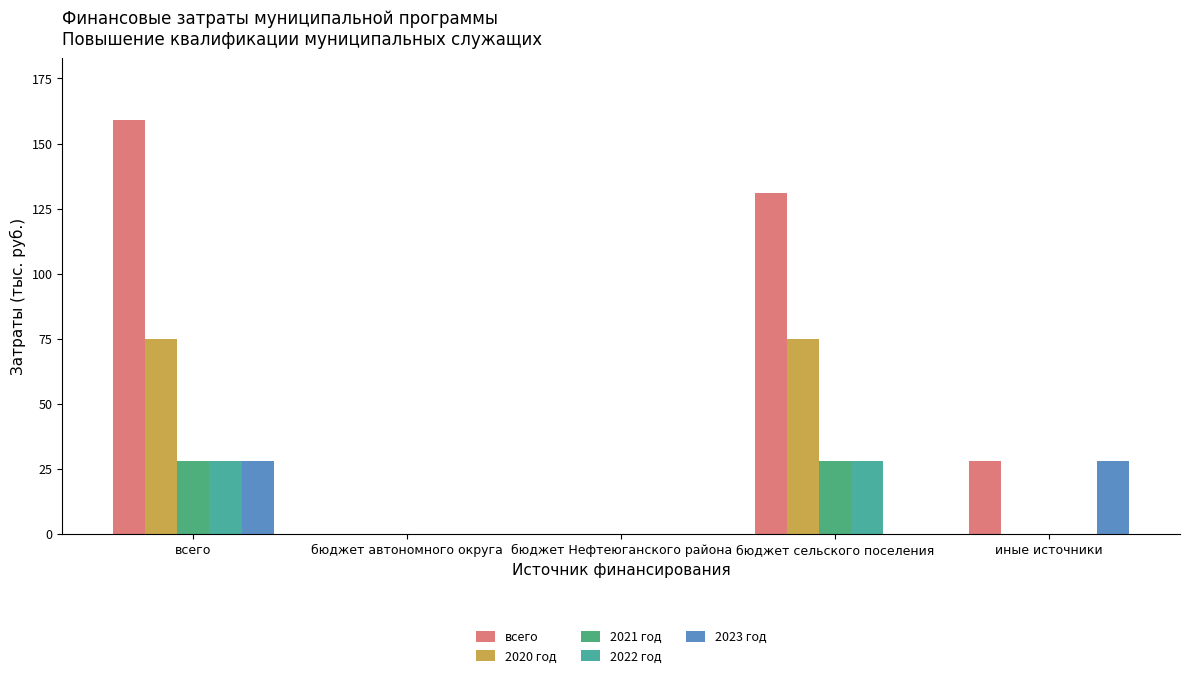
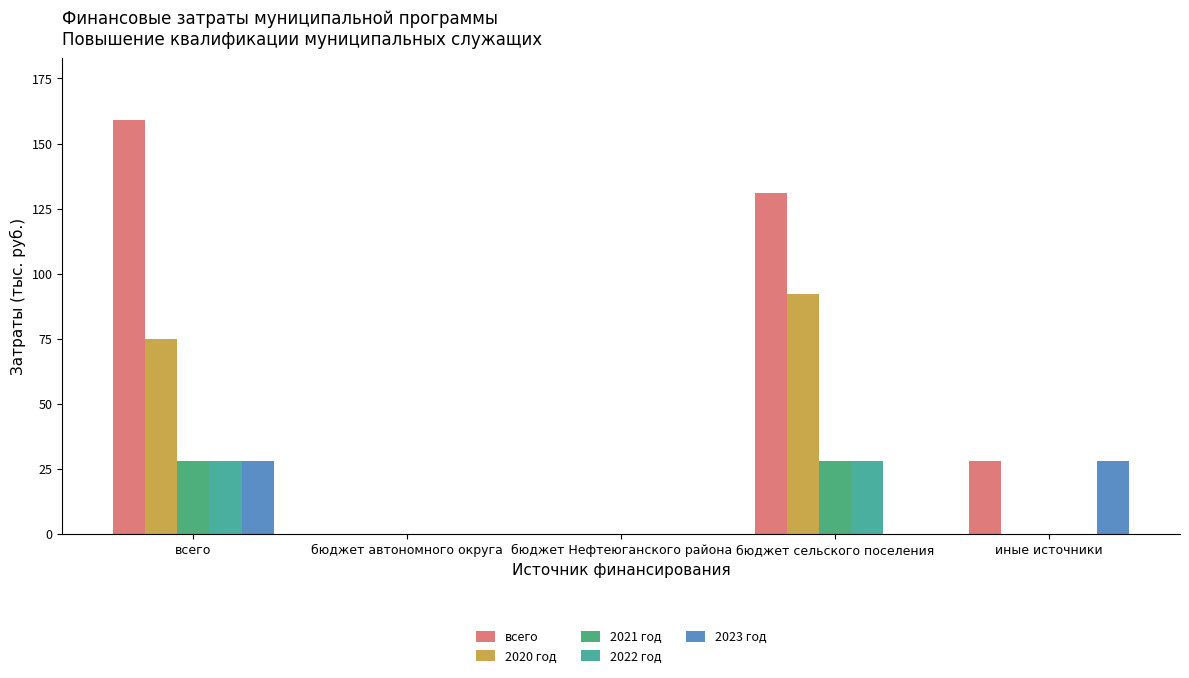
2020 год, бюджет сельского поселения: 75 -> 92
